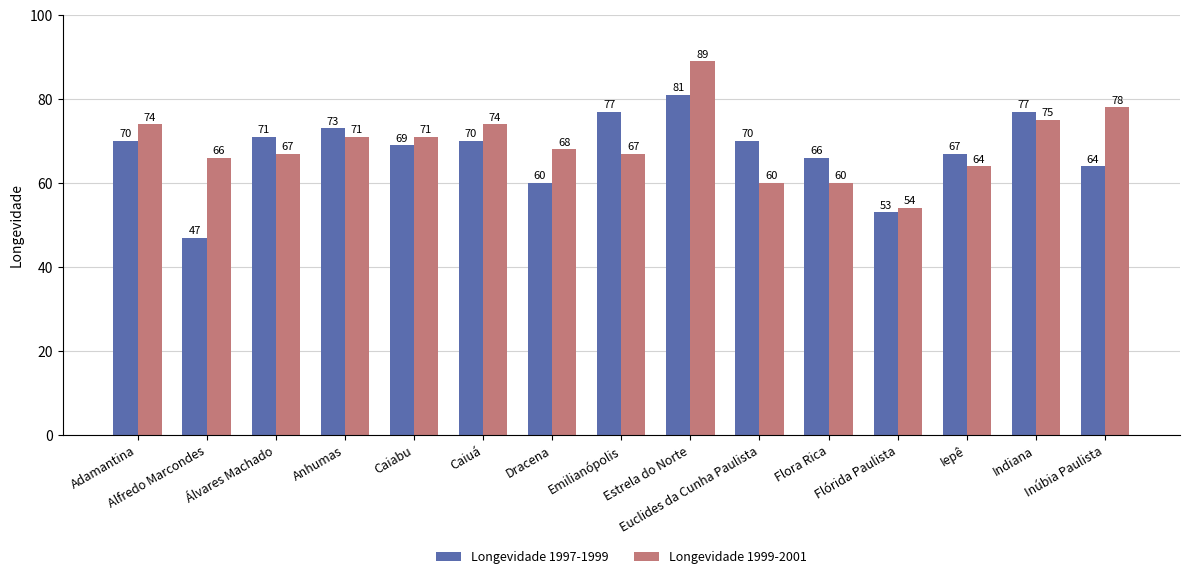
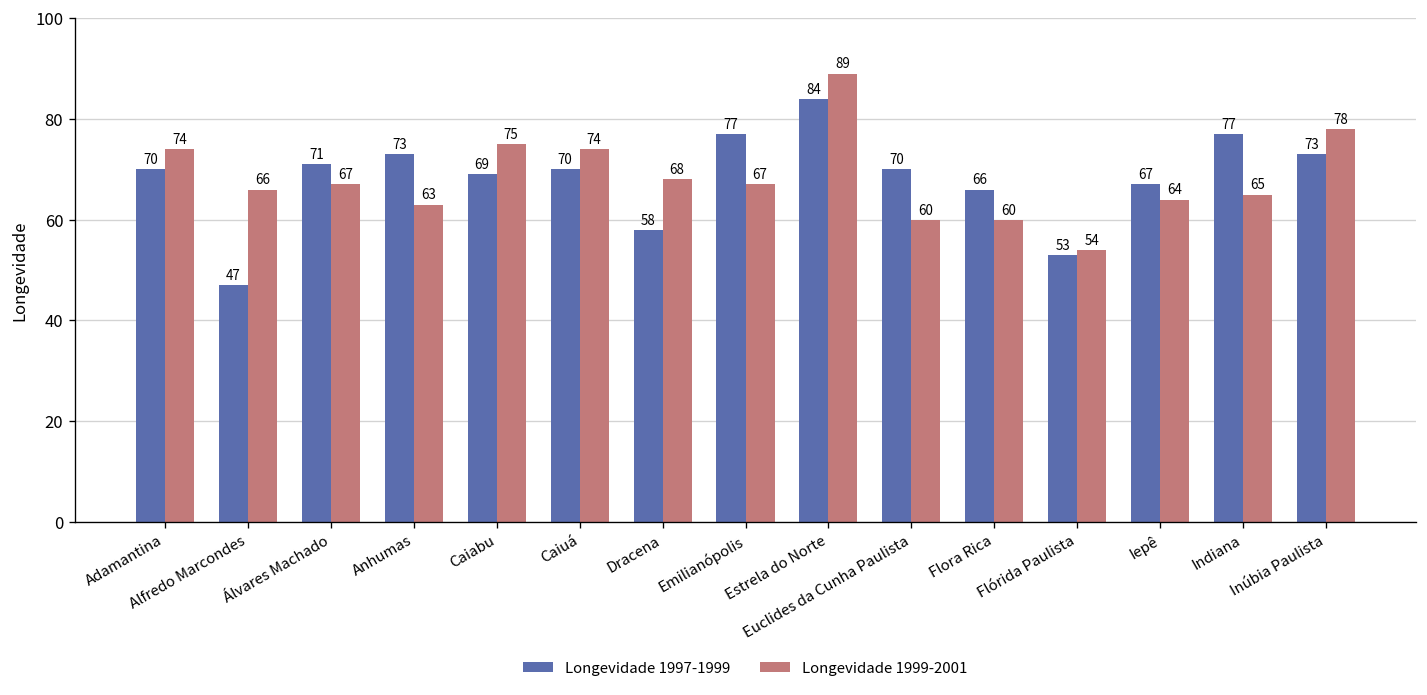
Longevidade 1999-2001, Anhumas: 71 -> 63
Longevidade 1999-2001, Caiabu: 71 -> 75
Longevidade 1997-1999, Dracena: 60 -> 58
Longevidade 1997-1999, Estrela do Norte: 81 -> 84
Longevidade 1999-2001, Indiana: 75 -> 65
Longevidade 1997-1999, Inúbia Paulista: 64 -> 73
